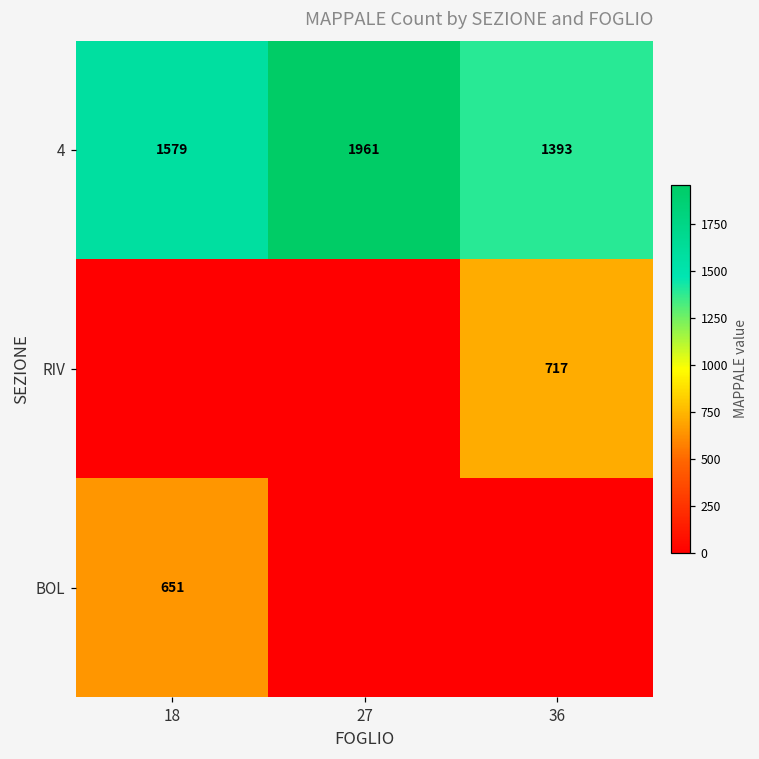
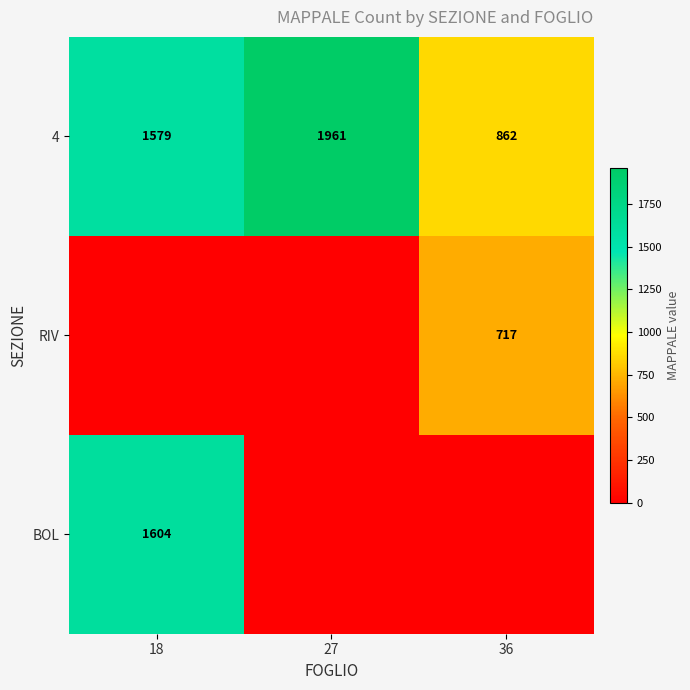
4, 36: 1393 -> 862
BOL, 18: 651 -> 1604
